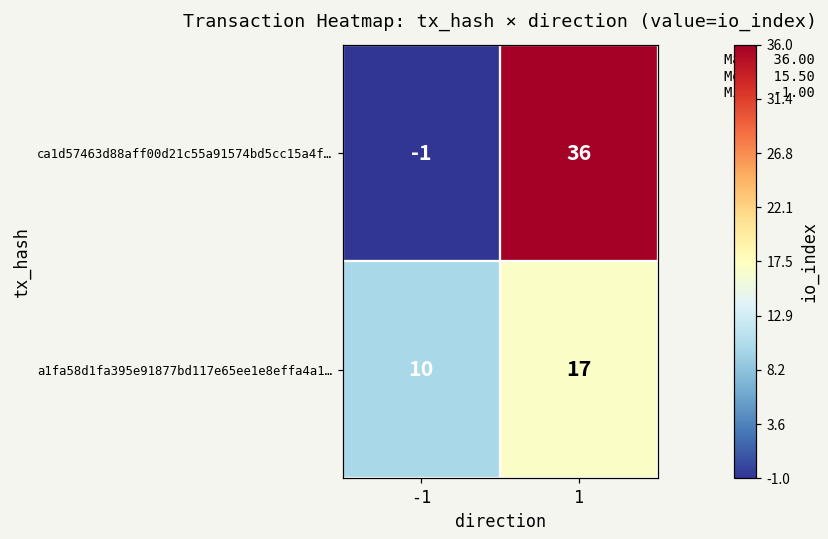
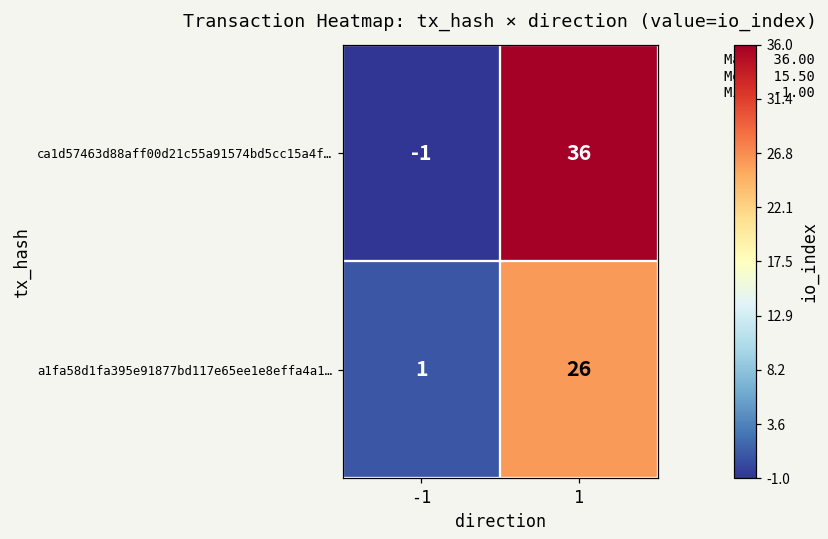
a1fa58d1fa395e91877bd117e65ee1e8effa4a1…, -1: 10 -> 1
a1fa58d1fa395e91877bd117e65ee1e8effa4a1…, 1: 17 -> 26
